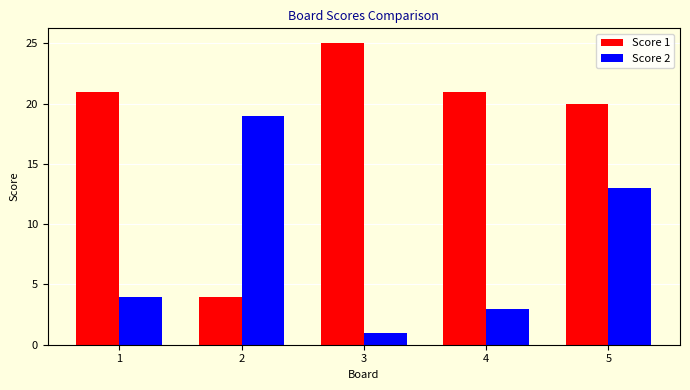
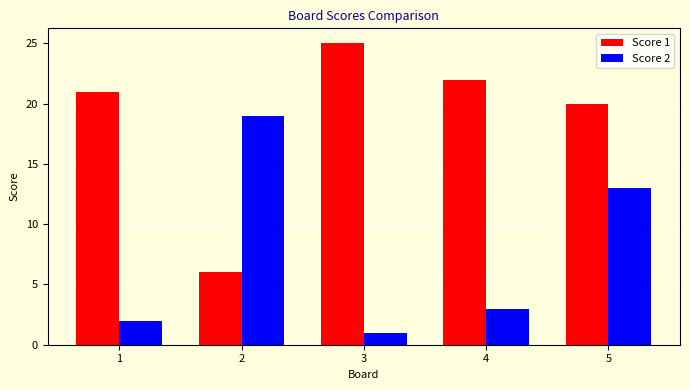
Score 2, 1: 4 -> 2
Score 1, 2: 4 -> 6
Score 1, 4: 21 -> 22
